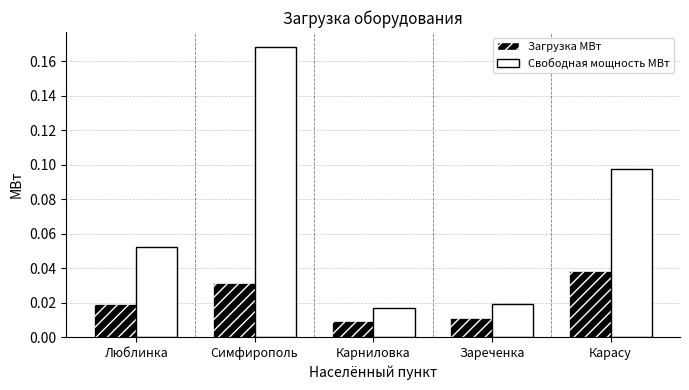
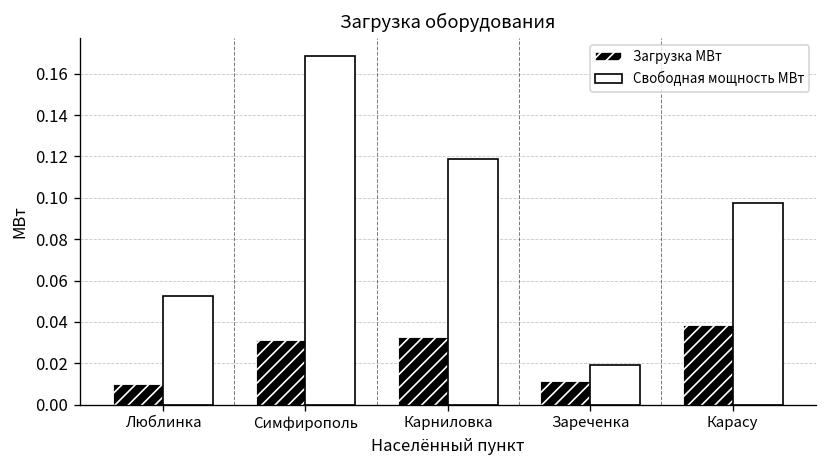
Загрузка МВт, Люблинка: 0.019 -> 0.010
Загрузка МВт, Карниловка: 0.009 -> 0.033
Свободная мощность МВт, Карниловка: 0.017 -> 0.119
